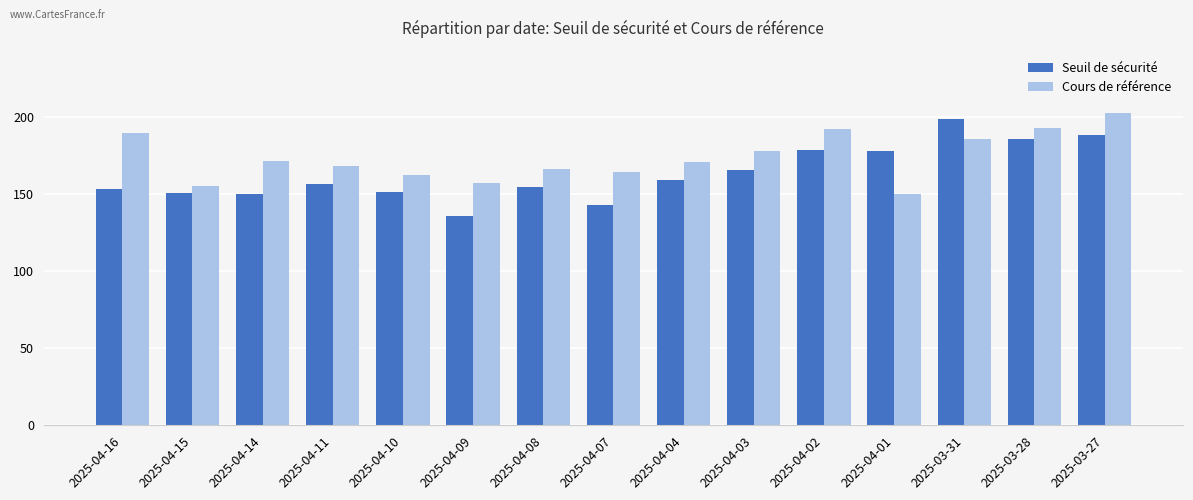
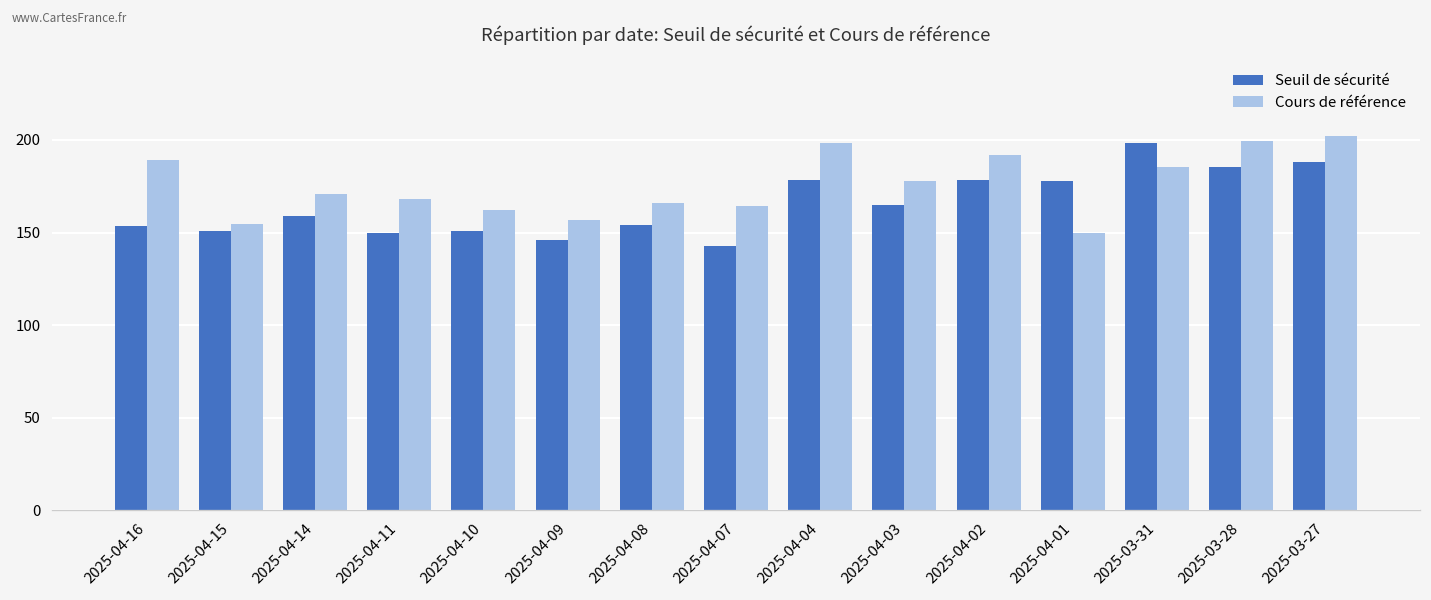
Seuil de sécurité, 2025-04-14: 150 -> 159
Seuil de sécurité, 2025-04-11: 156 -> 150
Seuil de sécurité, 2025-04-09: 136 -> 146
Seuil de sécurité, 2025-04-04: 159 -> 179
Cours de référence, 2025-04-04: 171 -> 198
Cours de référence, 2025-03-28: 193 -> 199
